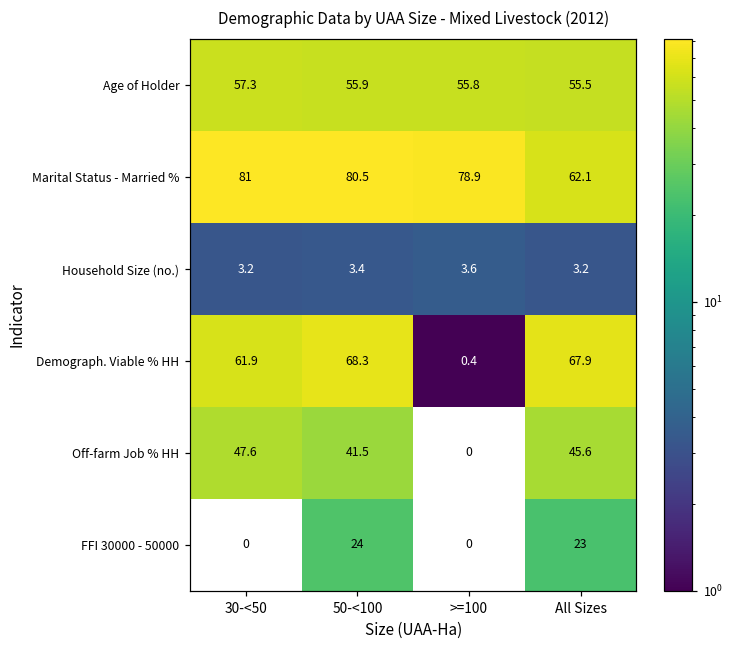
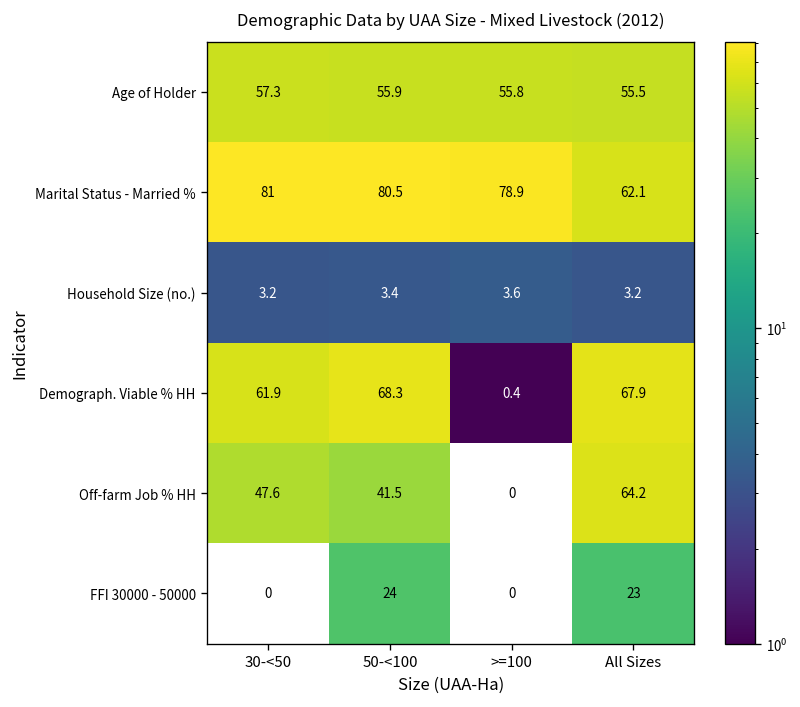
Off-farm Job % HH, All Sizes: 45.6 -> 64.2
